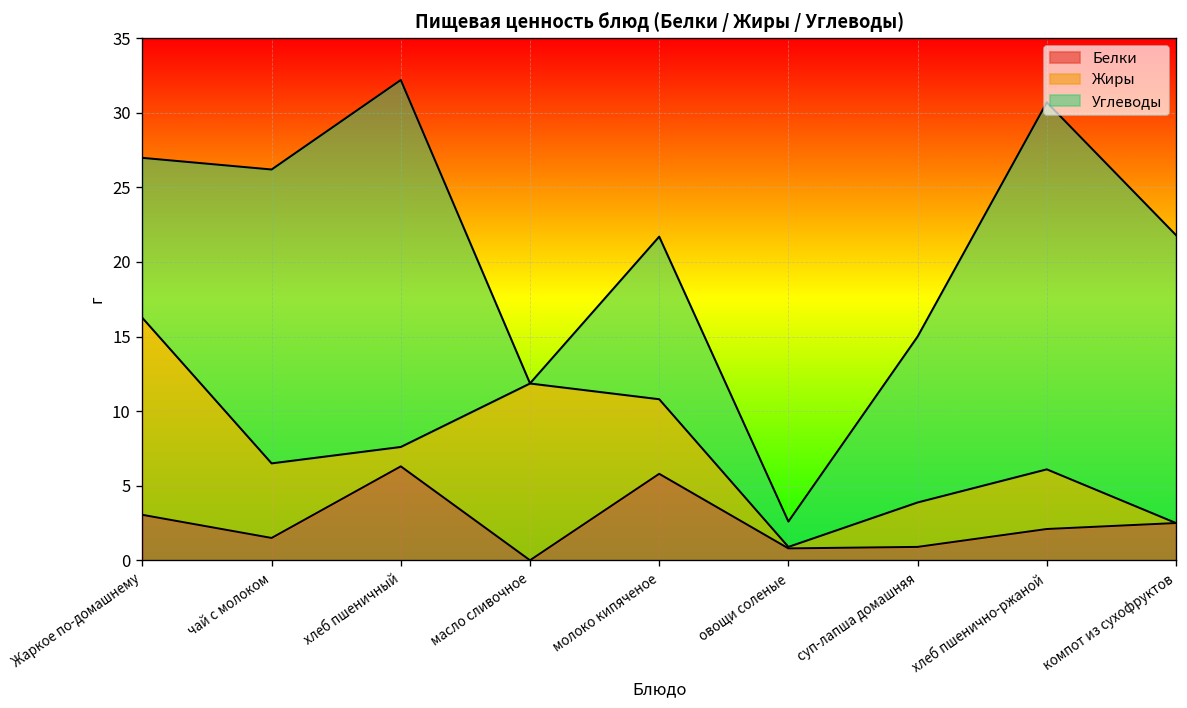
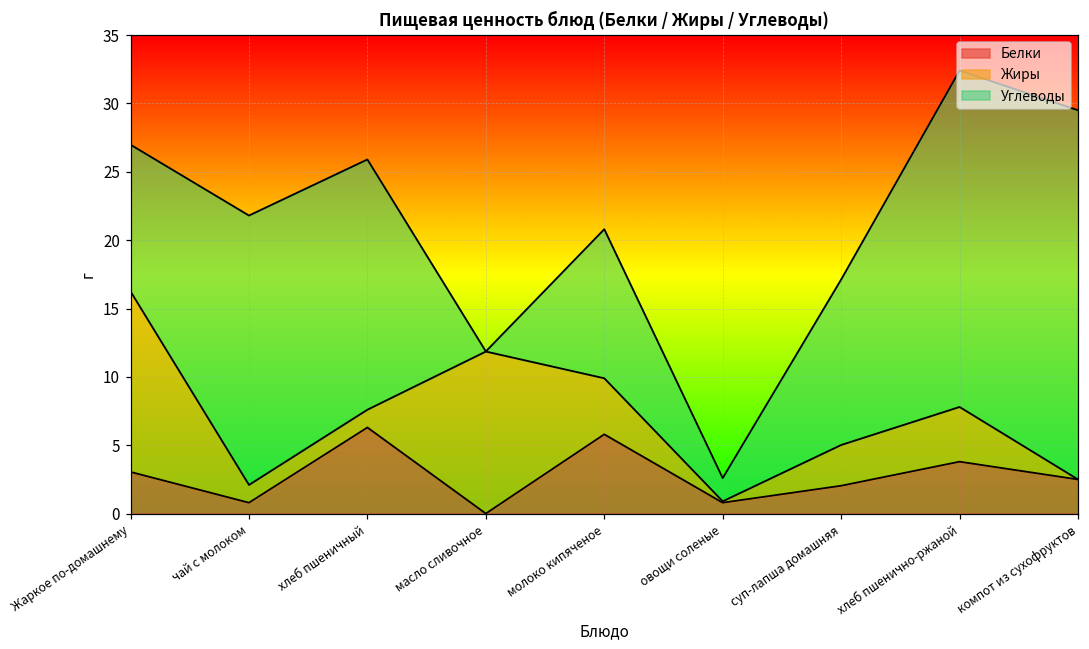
Белки, чай с молоком: 1.5 -> 0.8
Жиры, чай с молоком: 5.0 -> 1.3
Углеводы, хлеб пшеничный: 24.6 -> 18.3
Жиры, молоко кипяченое: 5.0 -> 4.1
Белки, суп-лапша домашняя: 0.9 -> 2.0
Углеводы, суп-лапша домашняя: 11.1 -> 12.1
Белки, хлеб пшенично-ржаной: 2.1 -> 3.8
Углеводы, компот из сухофруктов: 19.3 -> 27.0
